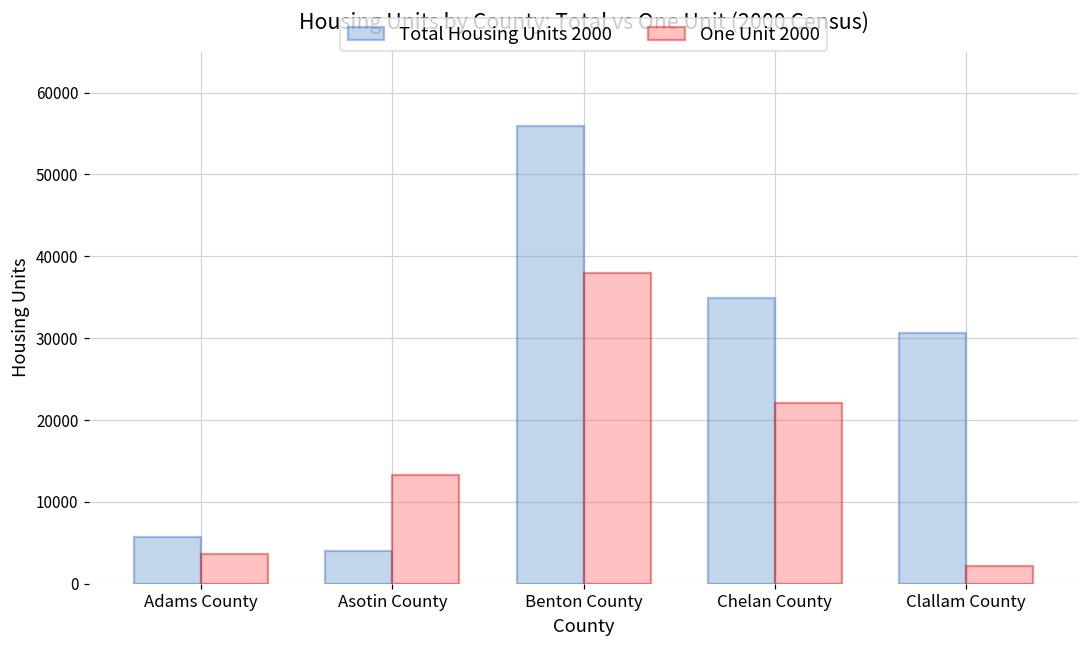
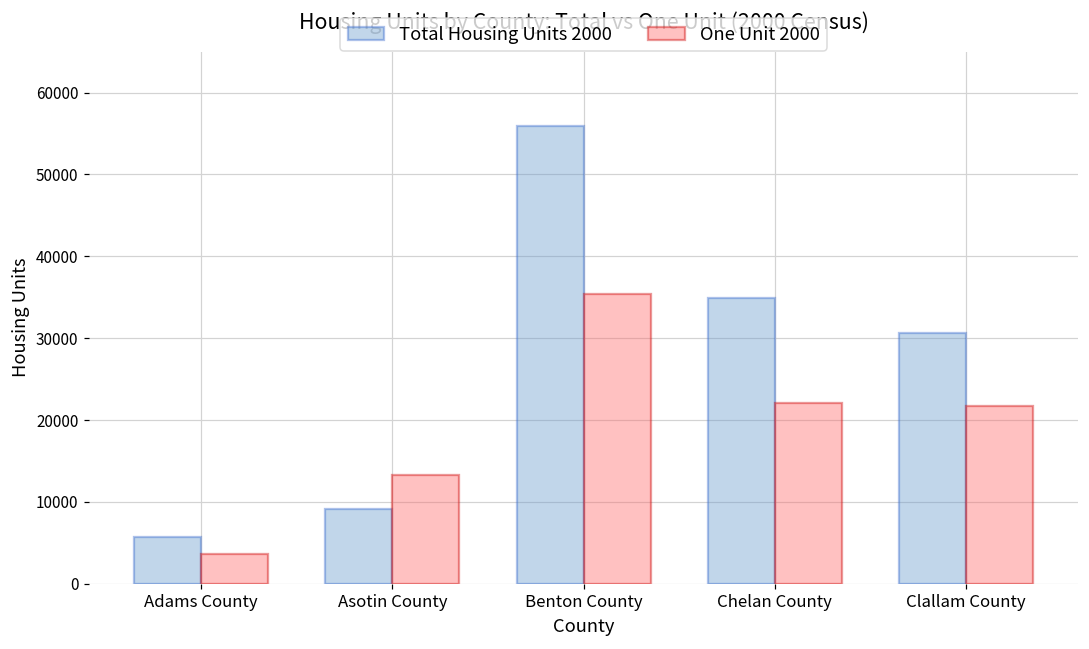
Total Housing Units 2000, Asotin County: 4000 -> 9000
One Unit 2000, Benton County: 38000 -> 35000
One Unit 2000, Clallam County: 2000 -> 22000
